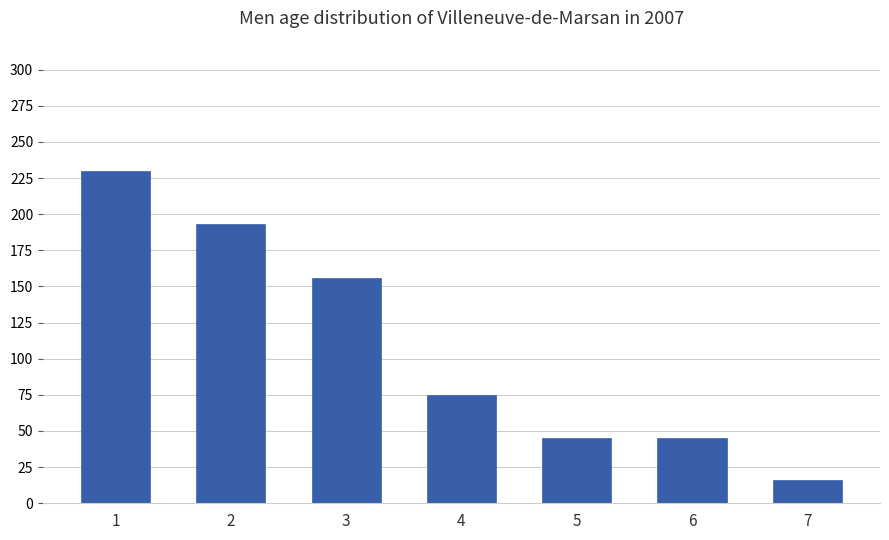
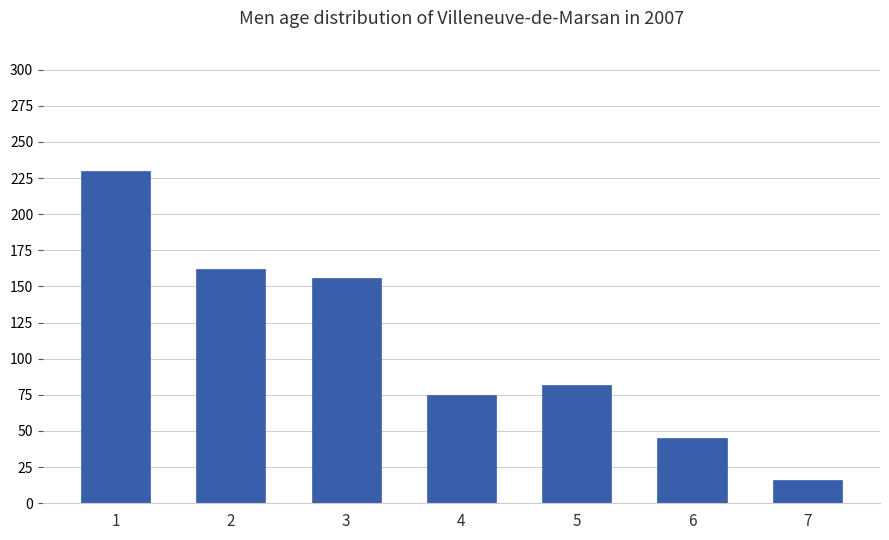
2: 193 -> 162
5: 45 -> 82
